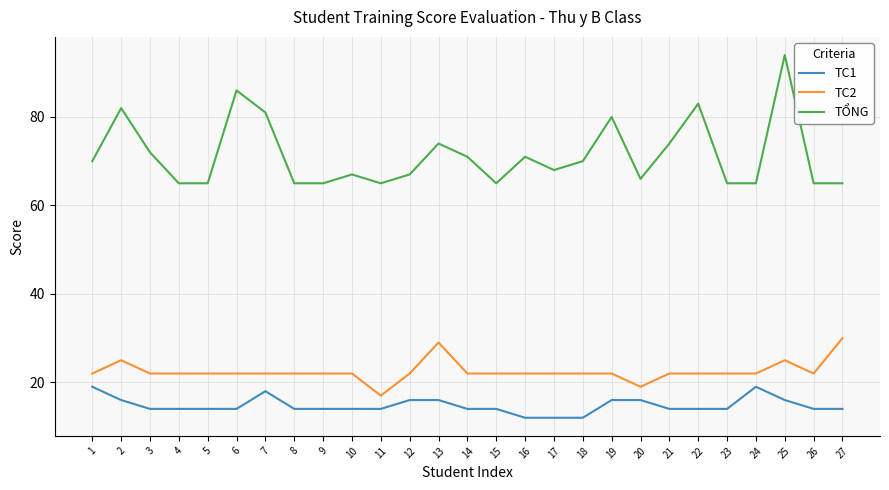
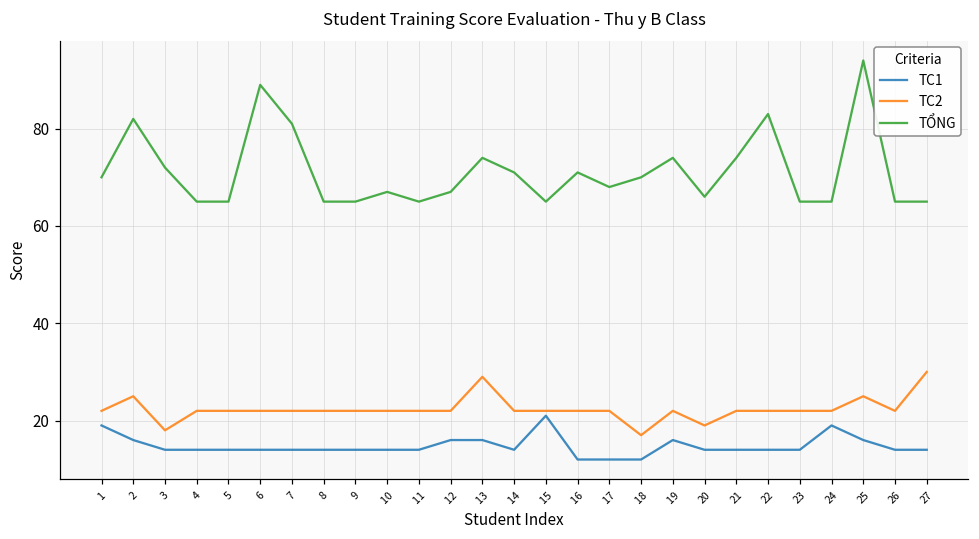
TC2, 3: 22 -> 18
TỔNG, 6: 86 -> 89
TC1, 7: 18 -> 14
TC2, 11: 17 -> 22
TC1, 15: 14 -> 21
TC2, 18: 22 -> 17
TỔNG, 19: 80 -> 74
TC1, 20: 16 -> 14
